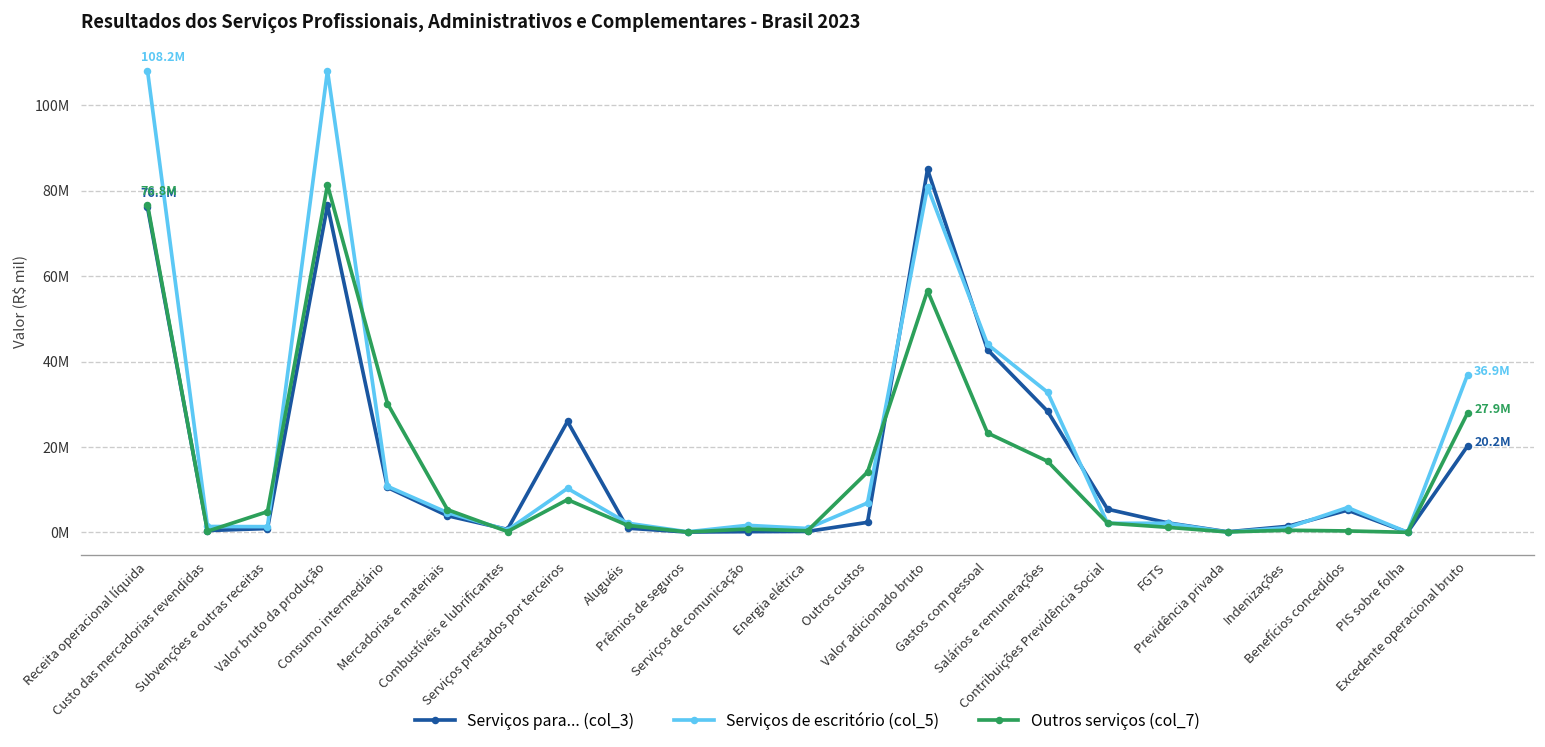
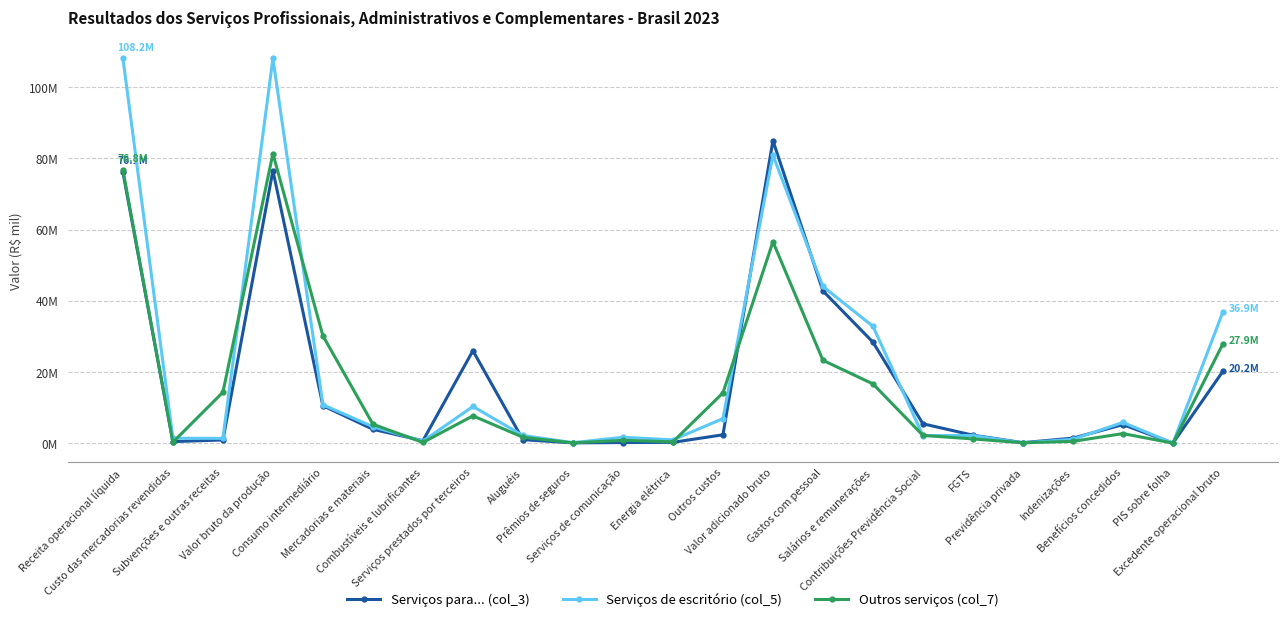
Outros serviços (col_7), Subvenções e outras receitas: 5000000 -> 14000000
Outros serviços (col_7), Benefícios concedidos: 0 -> 3000000
